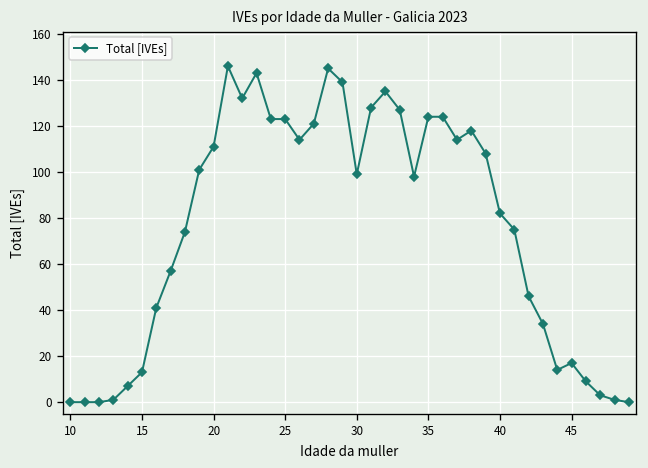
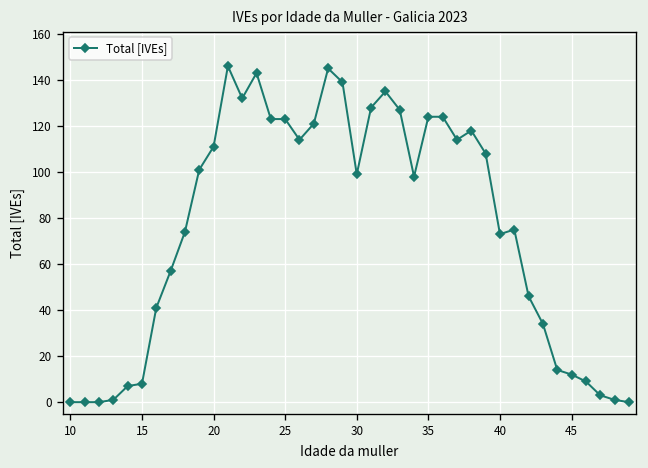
15: 13 -> 8
40: 82 -> 73
45: 17 -> 12
